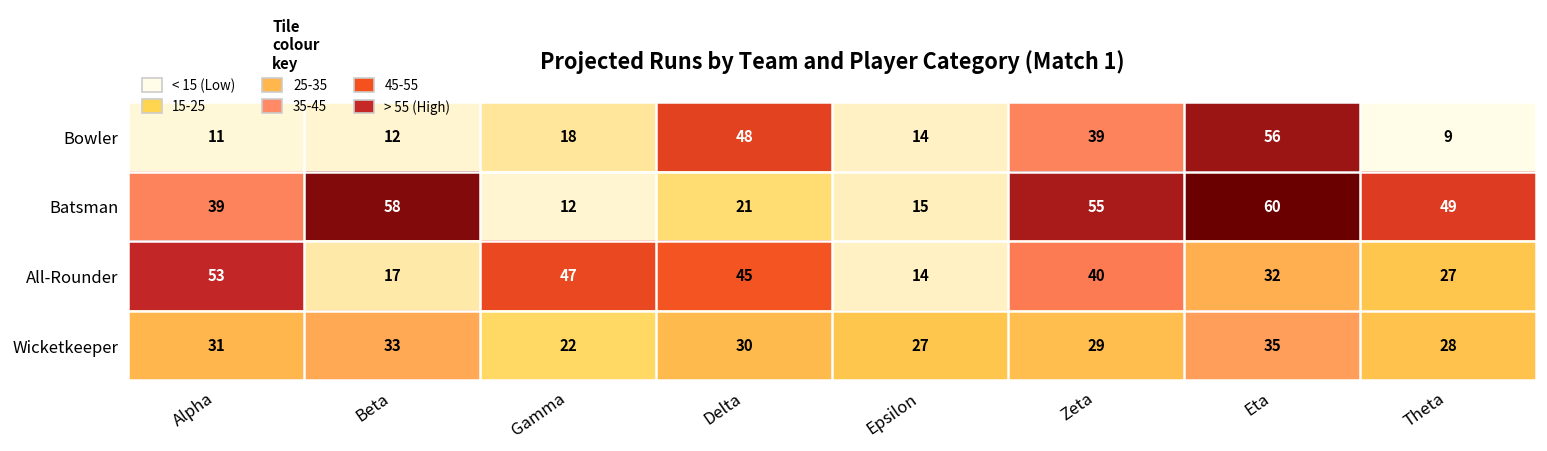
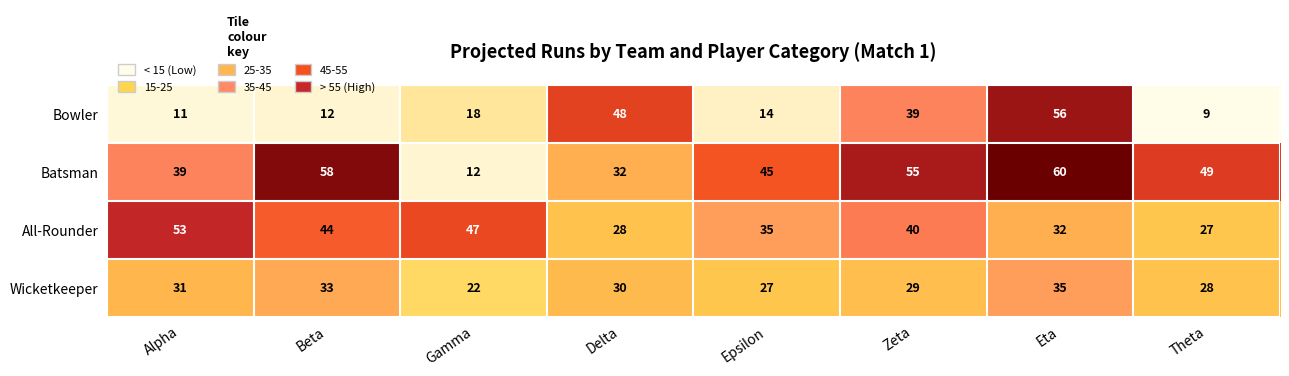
Batsman, Delta: 21 -> 32
Batsman, Epsilon: 15 -> 45
All-Rounder, Beta: 17 -> 44
All-Rounder, Delta: 45 -> 28
All-Rounder, Epsilon: 14 -> 35
